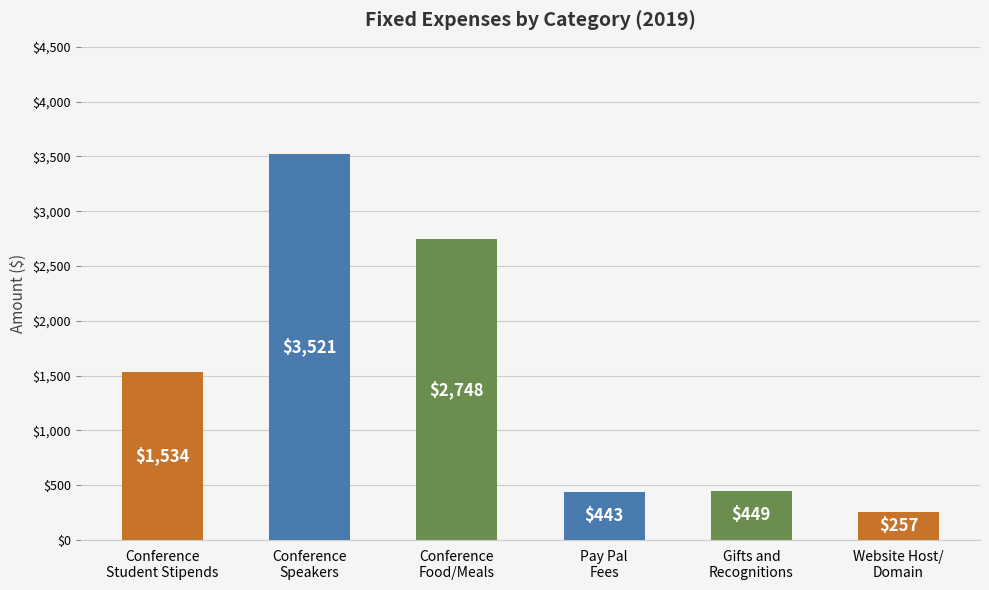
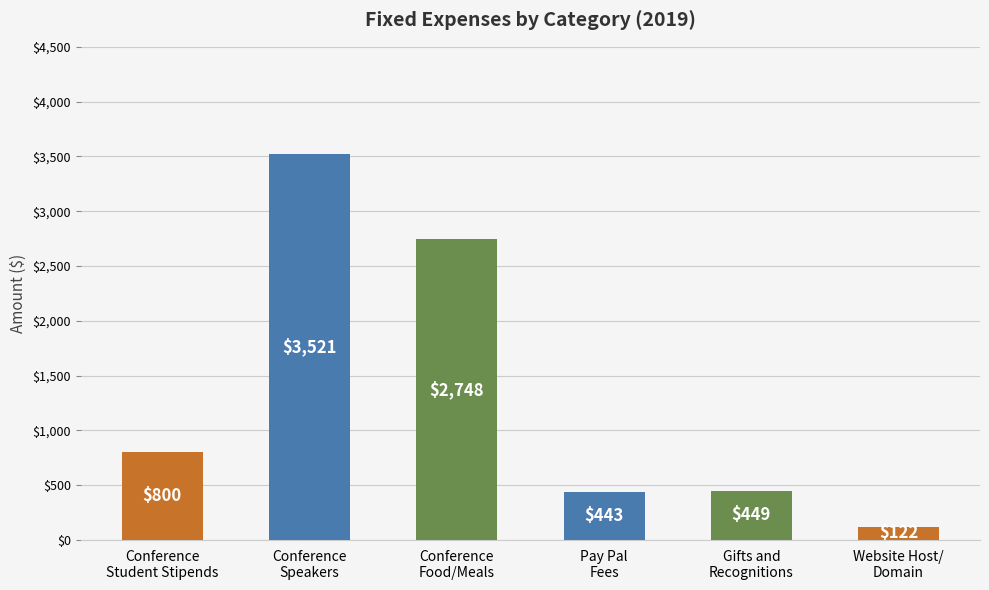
Conference Student Stipends: $1,534 -> $800
Website Host/ Domain: $257 -> $122
